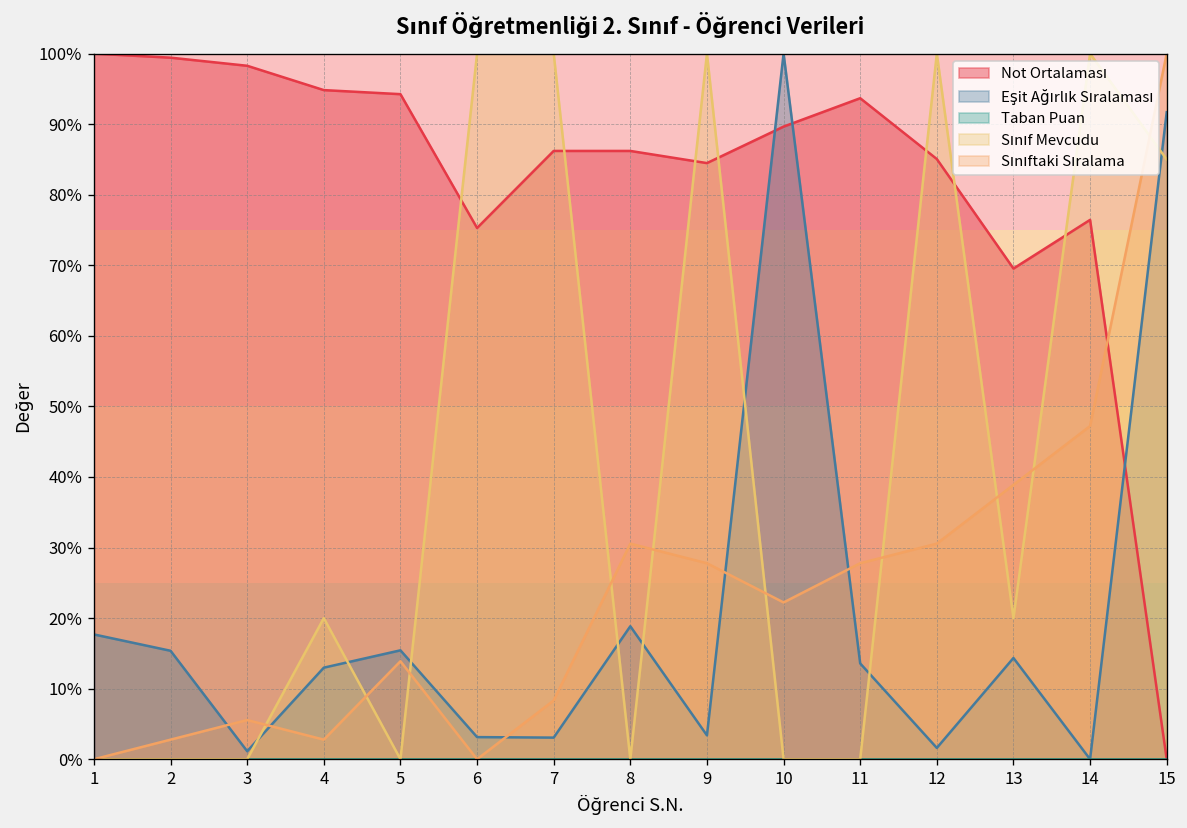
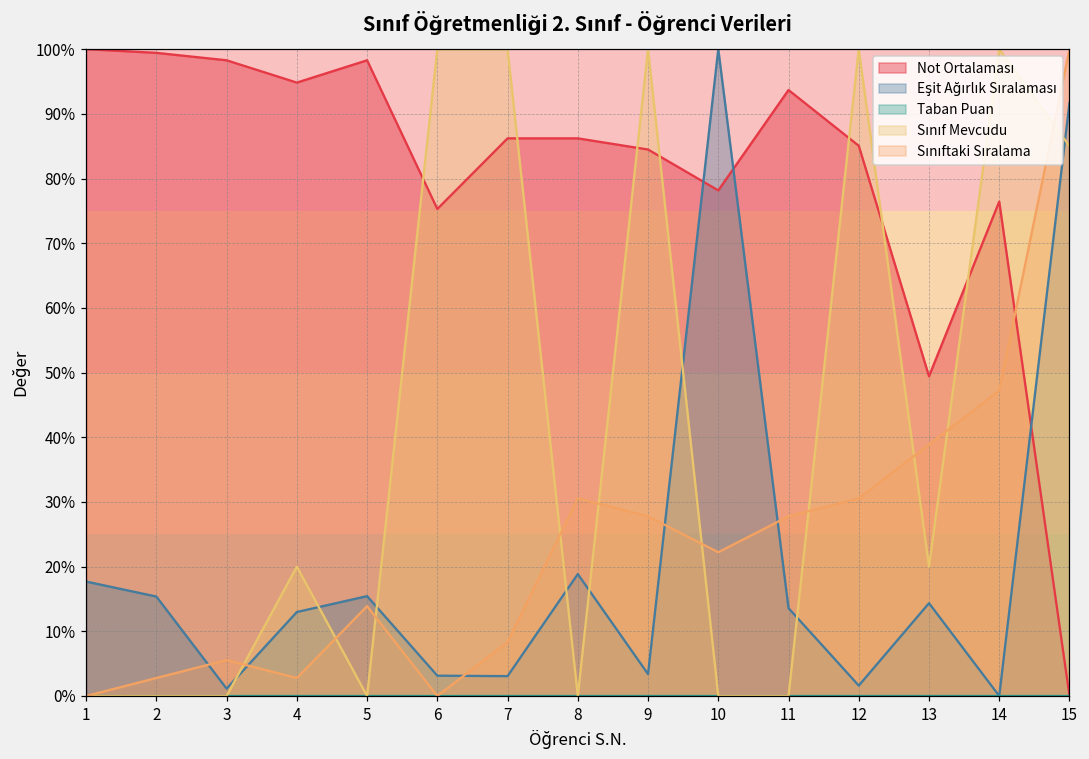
Not Ortalaması, 5: 94% -> 98%
Not Ortalaması, 10: 90% -> 78%
Not Ortalaması, 13: 70% -> 49%
